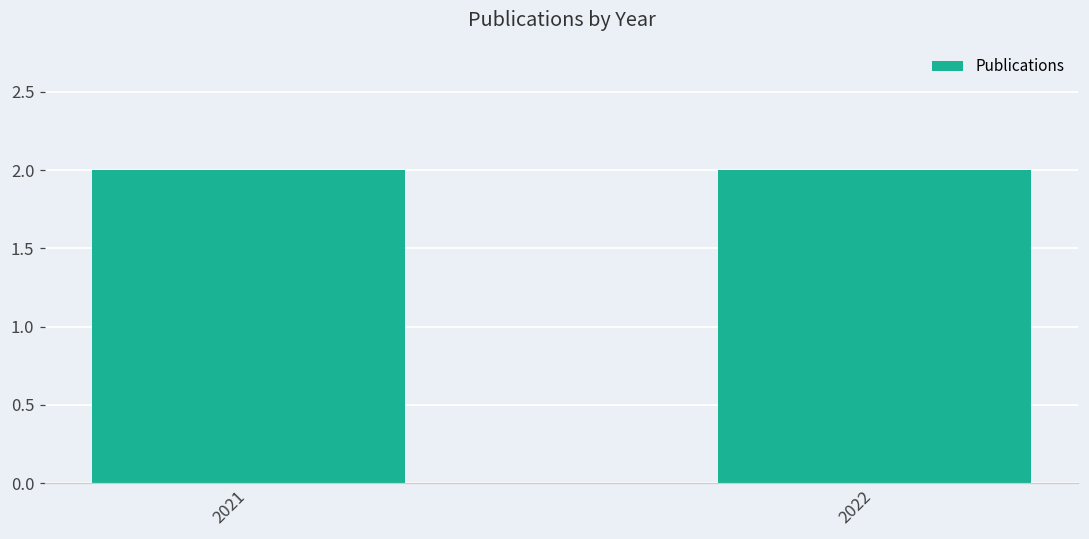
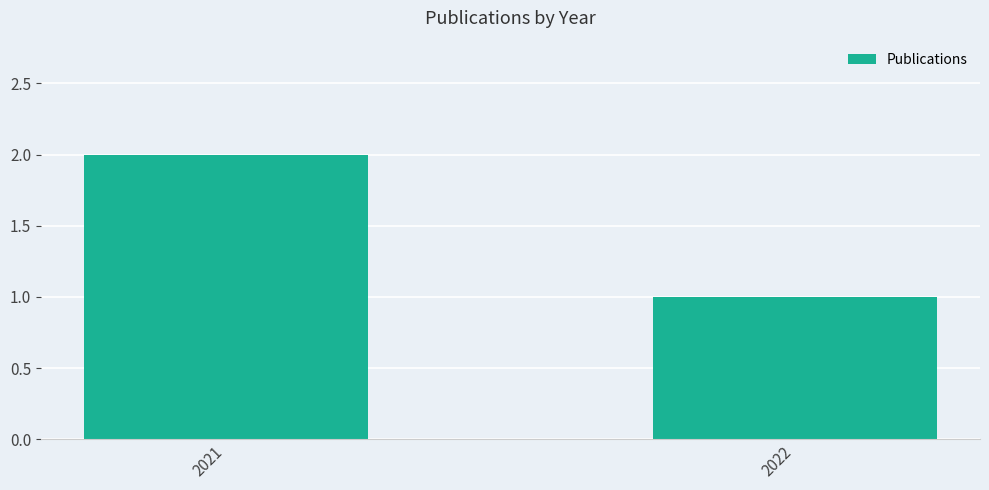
2022: 2 -> 1
